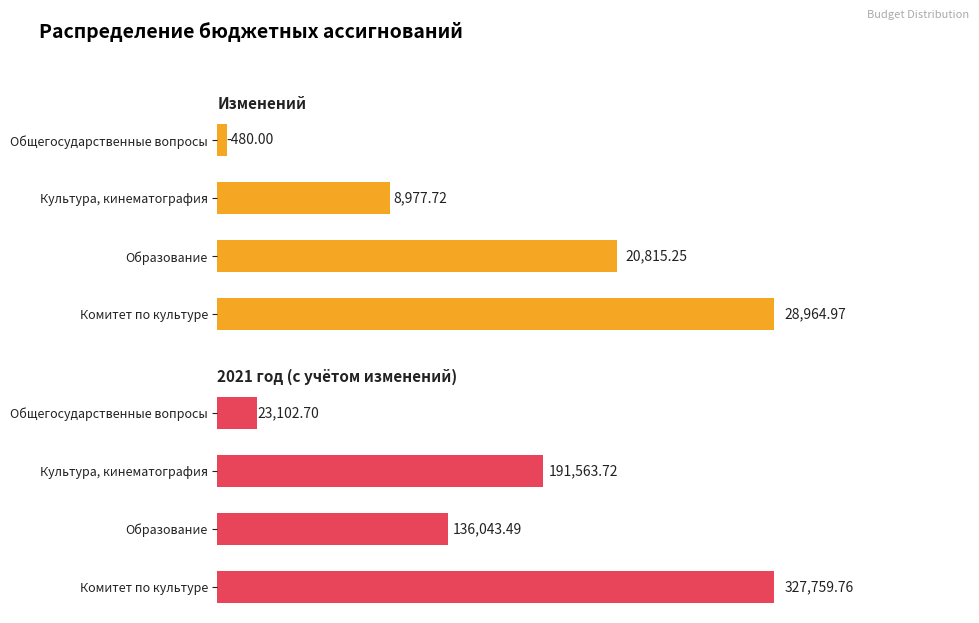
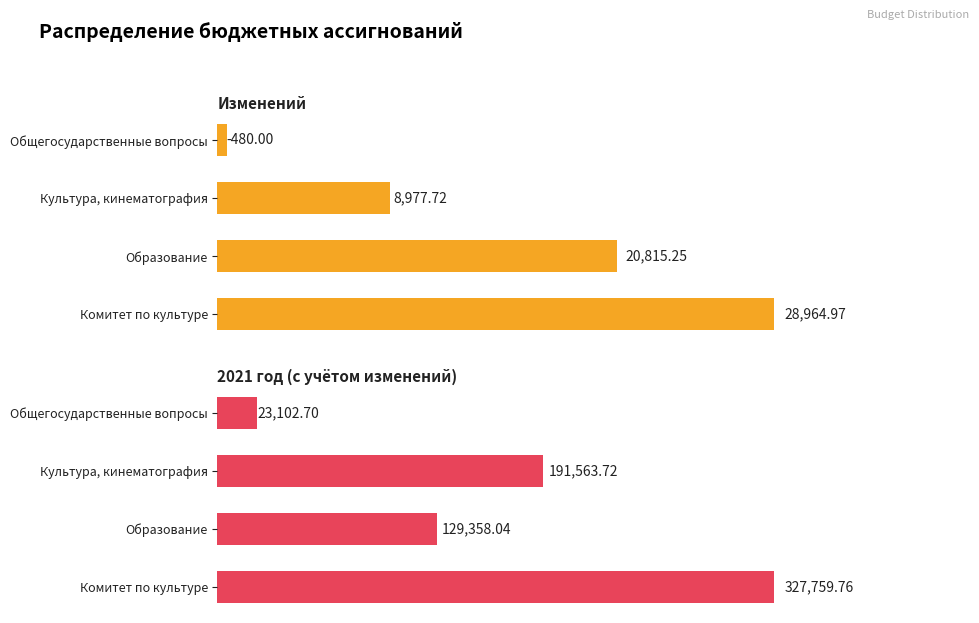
2021 год (с учётом изменений), Образование: 136,043.49 -> 129,358.04
